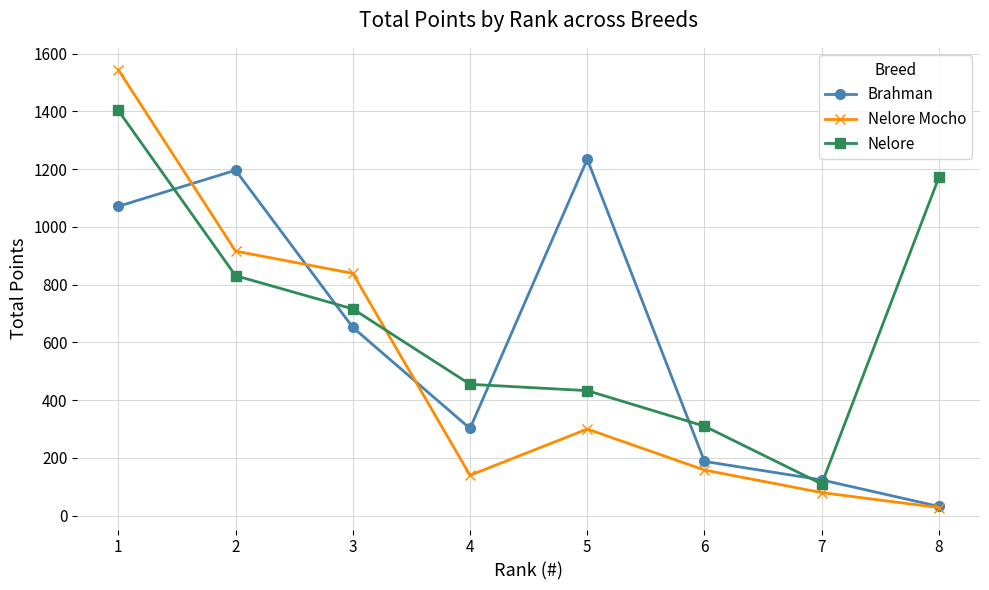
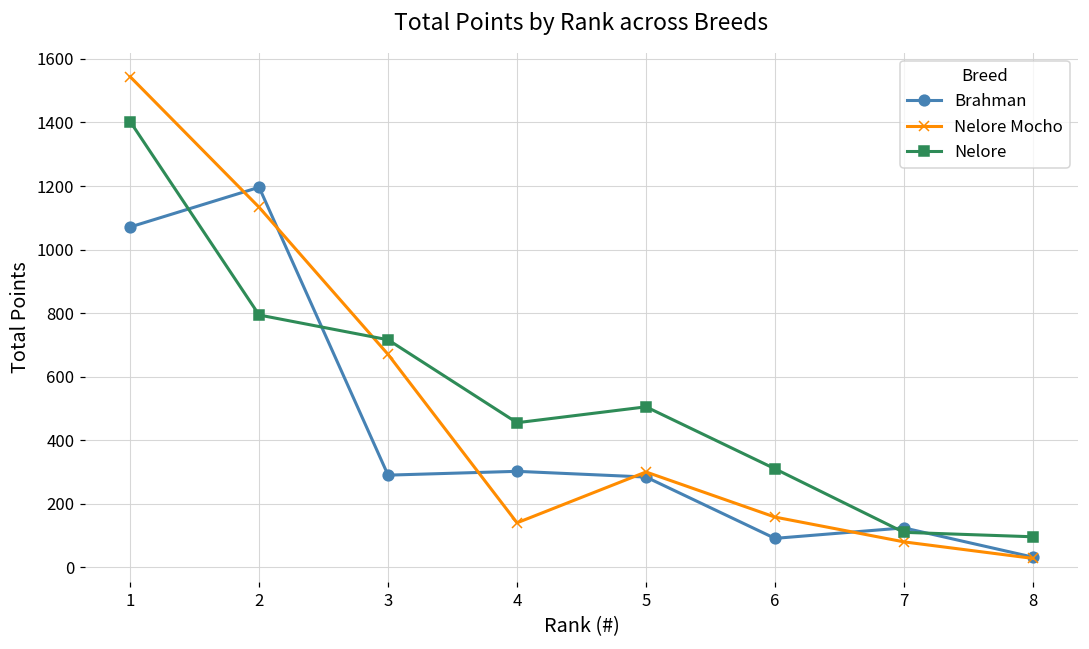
Nelore Mocho, 2: 920 -> 1130
Nelore, 2: 830 -> 790
Brahman, 3: 650 -> 290
Nelore Mocho, 3: 840 -> 670
Brahman, 5: 1230 -> 280
Nelore, 5: 430 -> 510
Brahman, 6: 190 -> 90
Nelore, 8: 1170 -> 100
